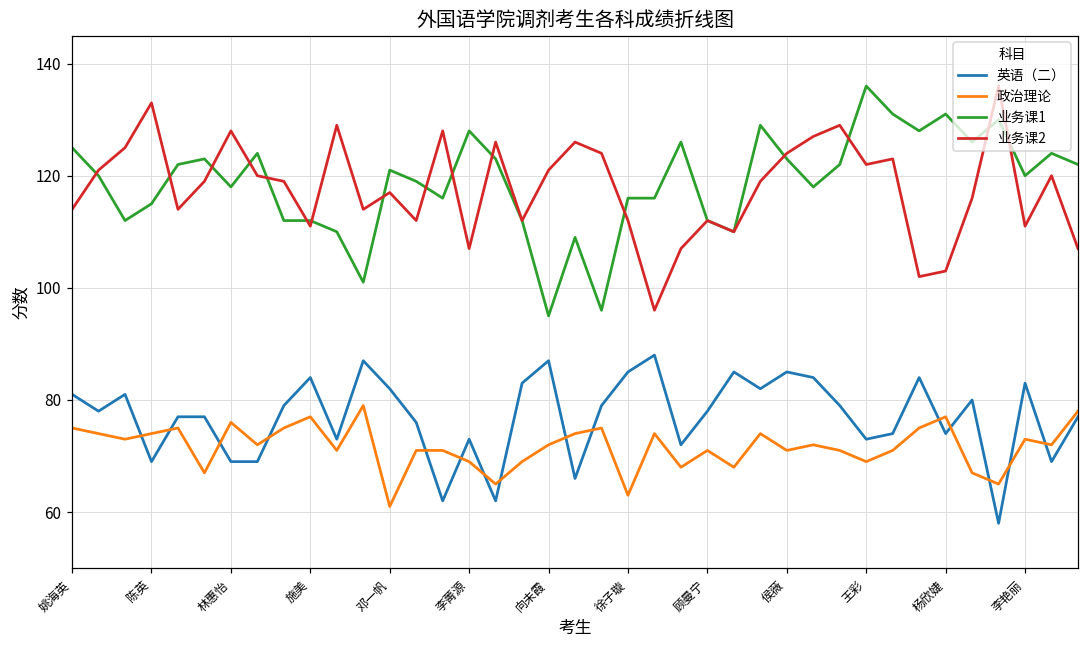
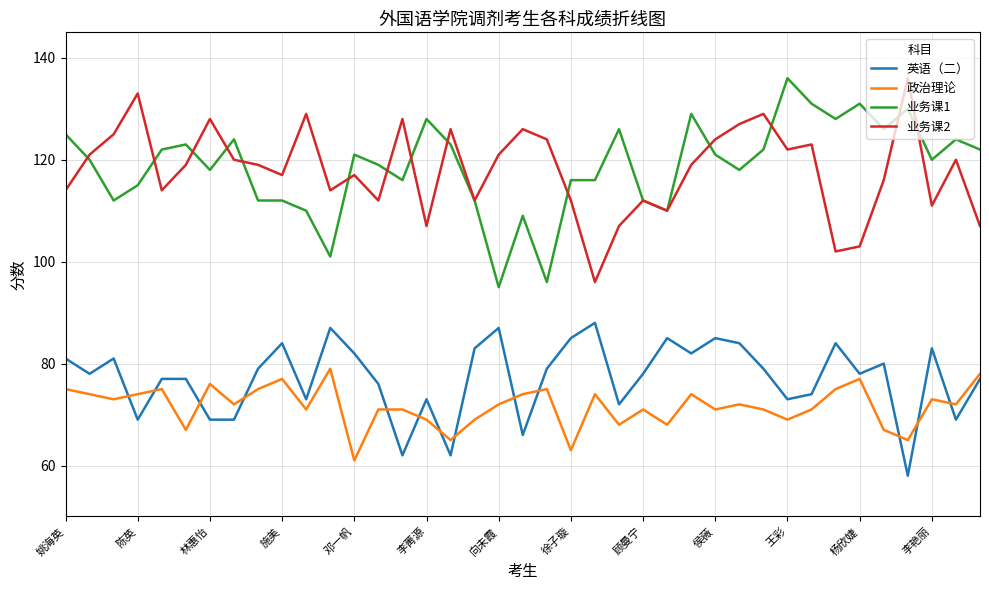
业务课2, 施美: 111 -> 117
业务课1, 侯薇: 123 -> 121
英语（二）, 杨欣婕: 74 -> 78
